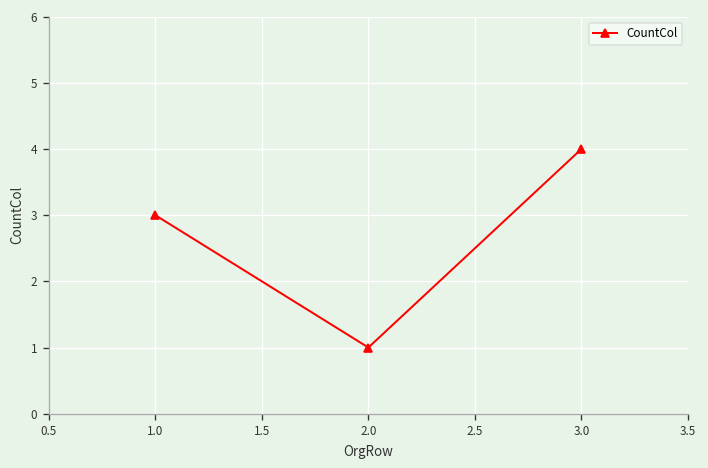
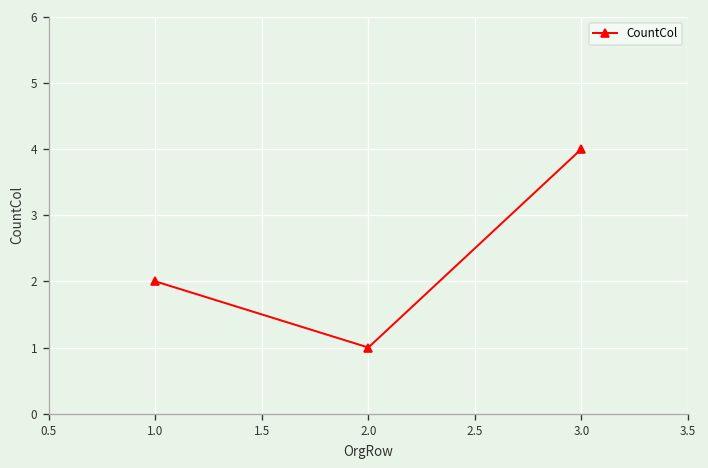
1.0: 3 -> 2
